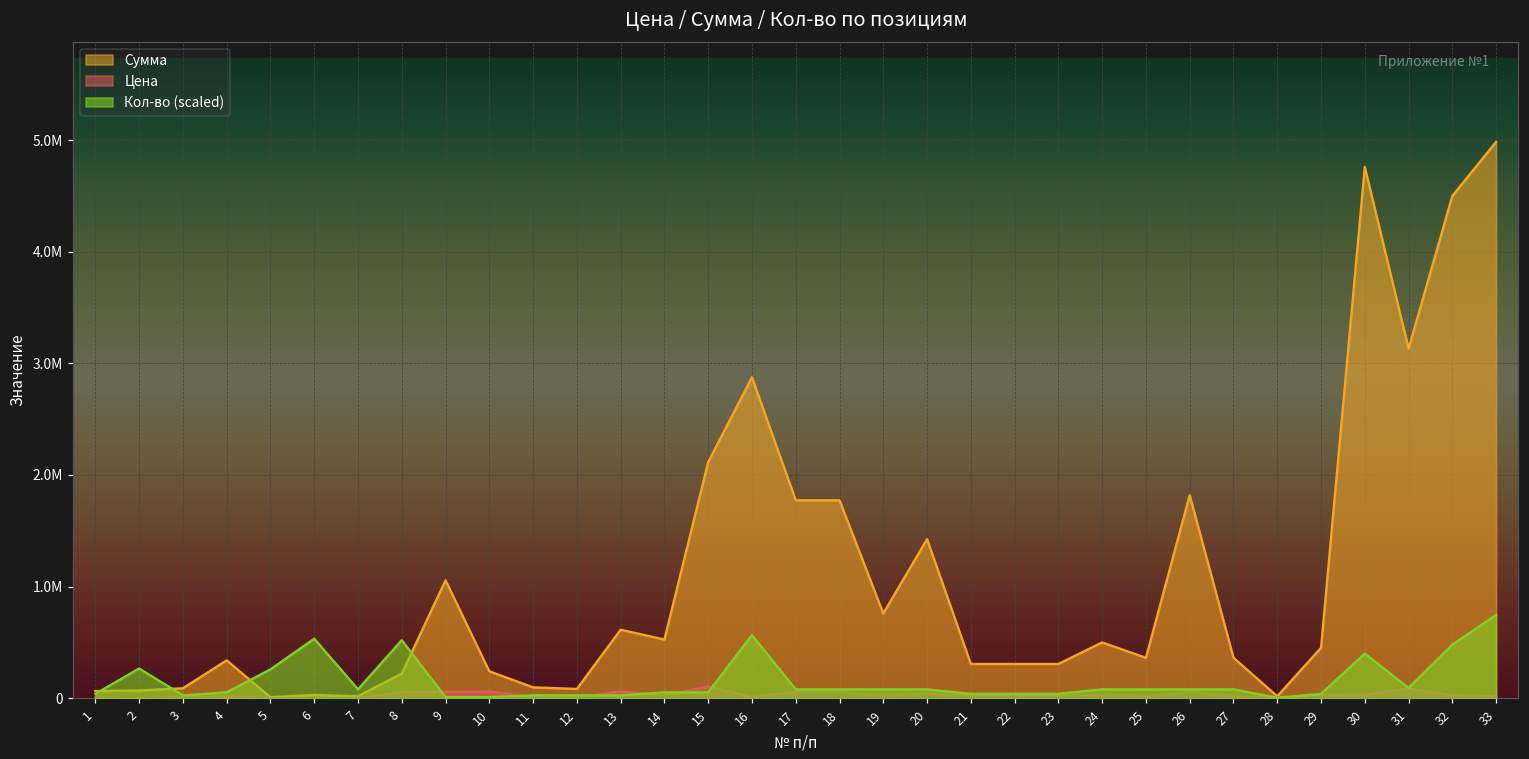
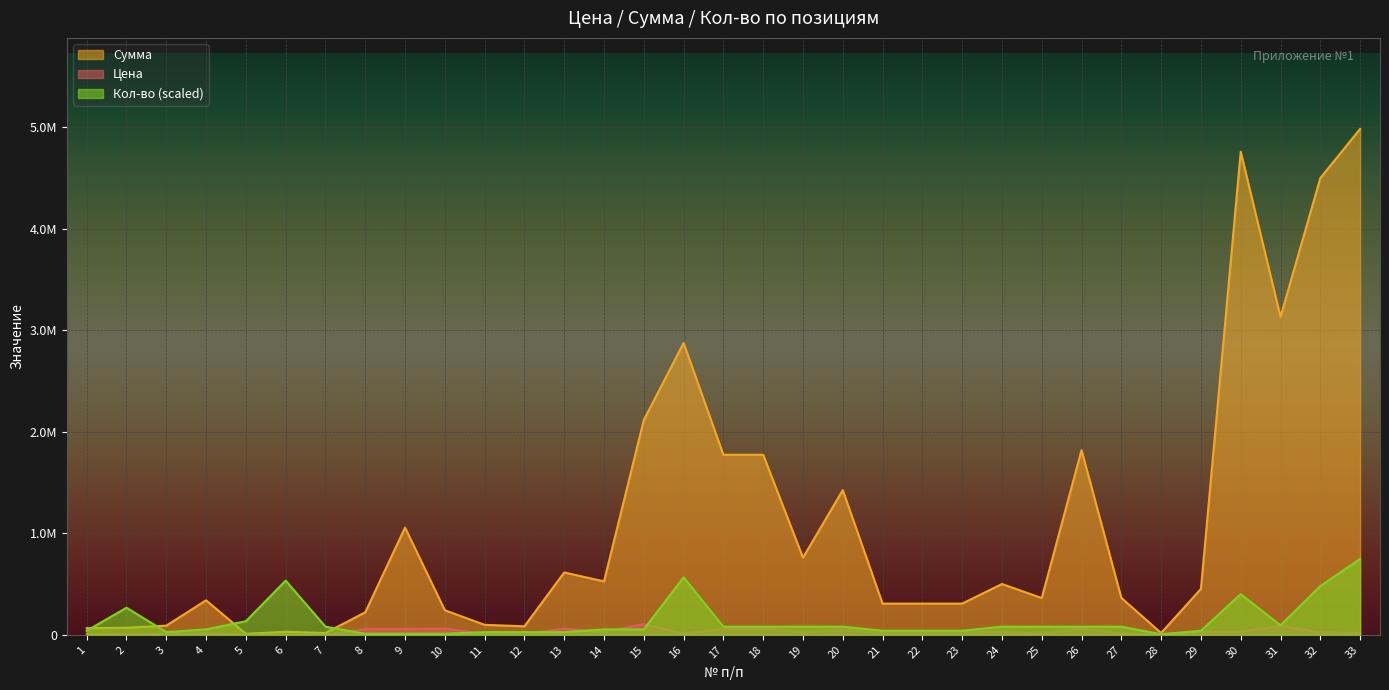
Кол-во (scaled), 5: 260000 -> 130000
Кол-во (scaled), 8: 520000 -> 10000
